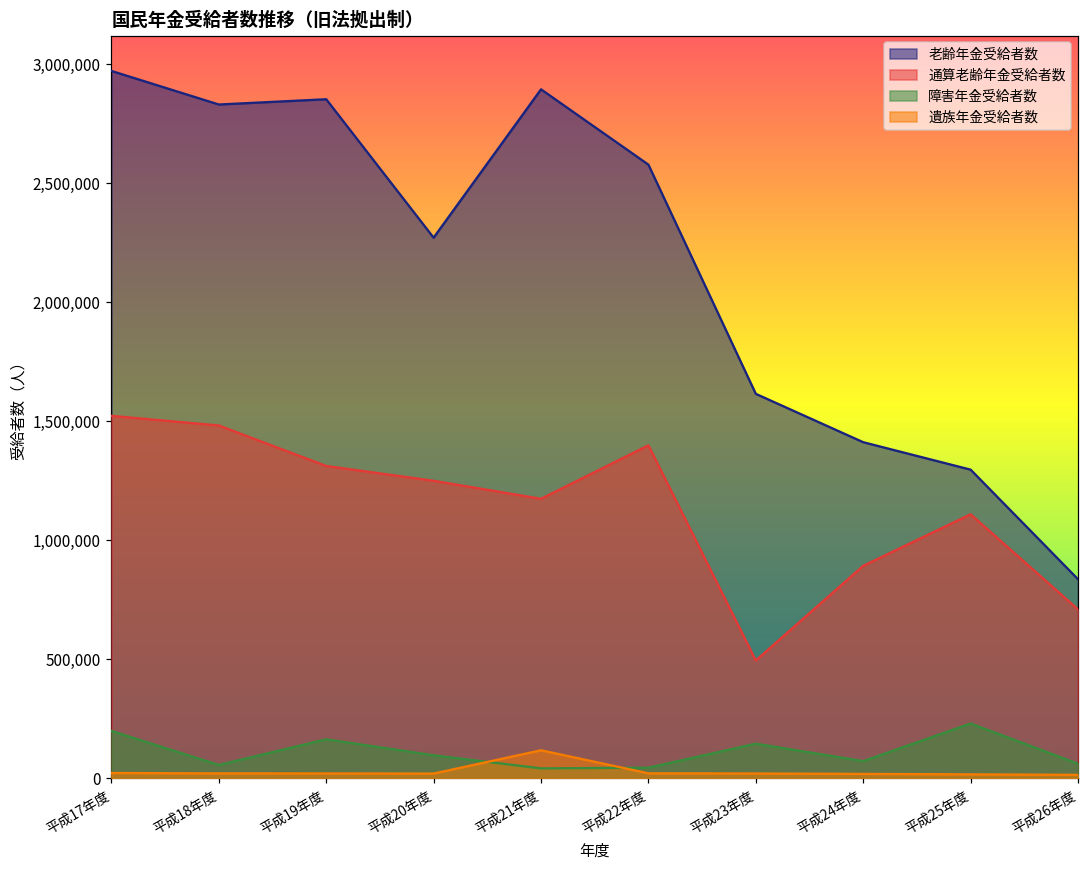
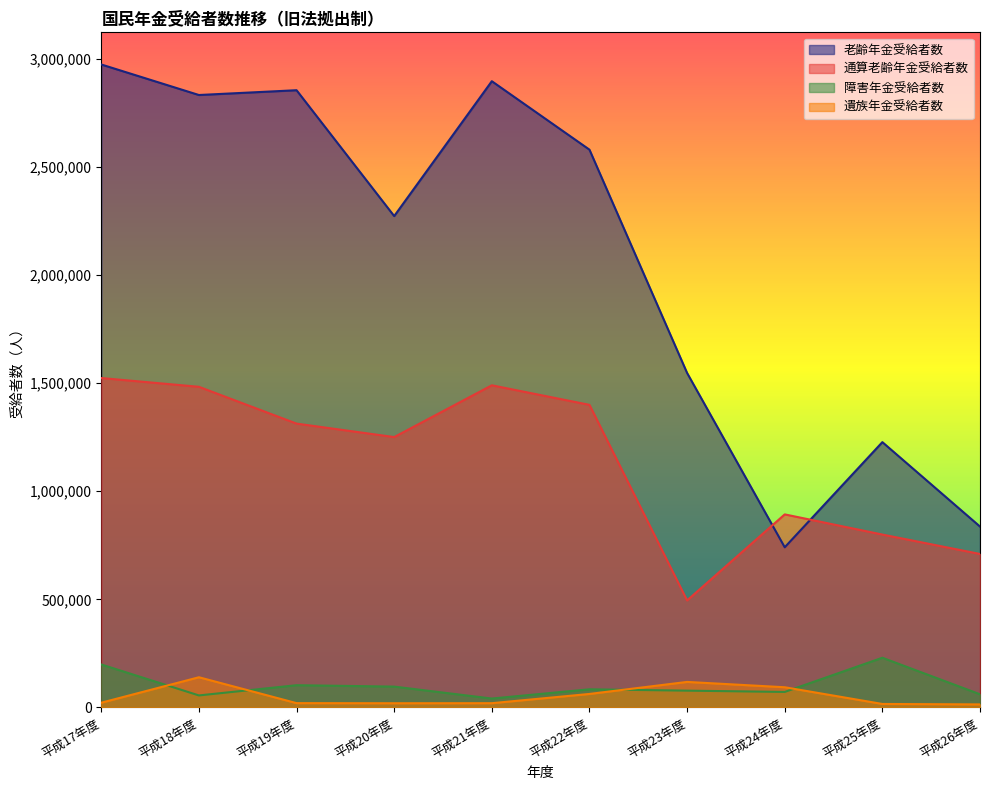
遺族年金受給者数, 平成18年度: 20,000 -> 140,000
障害年金受給者数, 平成19年度: 160,000 -> 100,000
通算老齢年金受給者数, 平成21年度: 1,170,000 -> 1,490,000
遺族年金受給者数, 平成21年度: 120,000 -> 20,000
障害年金受給者数, 平成22年度: 40,000 -> 80,000
遺族年金受給者数, 平成22年度: 20,000 -> 60,000
老齢年金受給者数, 平成23年度: 1,620,000 -> 1,550,000
障害年金受給者数, 平成23年度: 150,000 -> 80,000
遺族年金受給者数, 平成23年度: 20,000 -> 120,000
老齢年金受給者数, 平成24年度: 1,410,000 -> 740,000
遺族年金受給者数, 平成24年度: 20,000 -> 90,000
老齢年金受給者数, 平成25年度: 1,300,000 -> 1,230,000
通算老齢年金受給者数, 平成25年度: 1,110,000 -> 800,000
